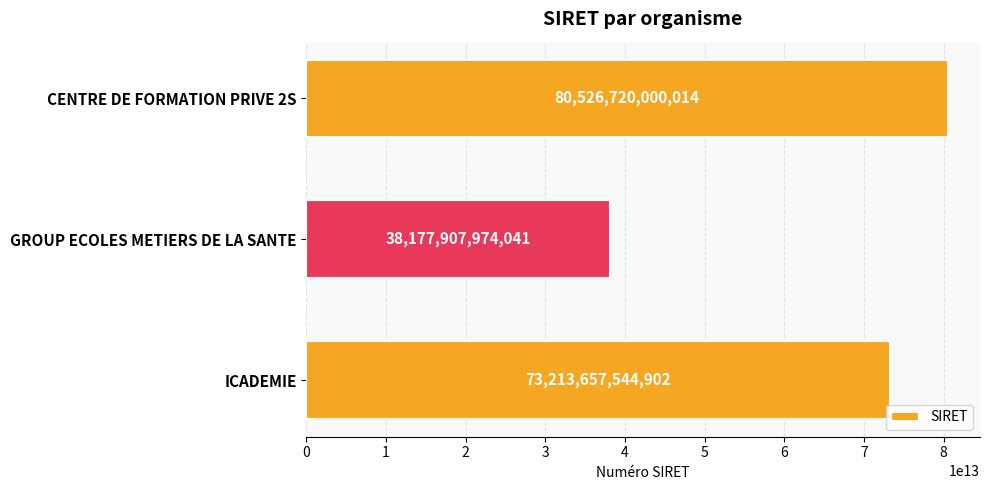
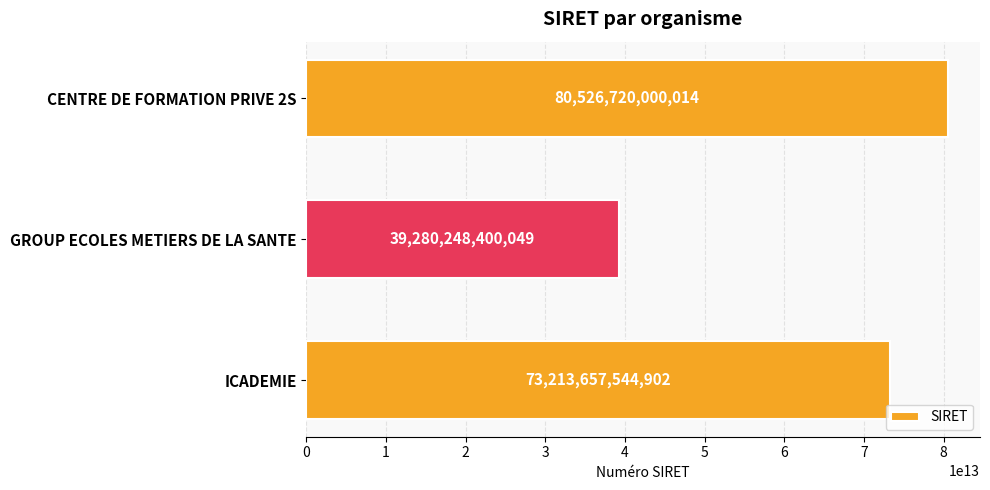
GROUP ECOLES METIERS DE LA SANTE: 38,177,907,974,041 -> 39,280,248,400,049
